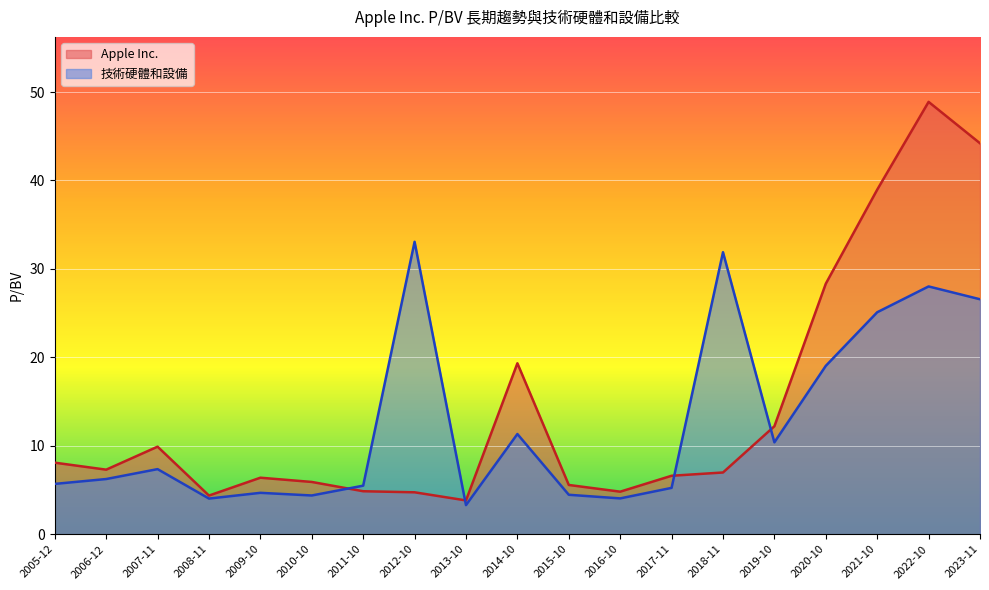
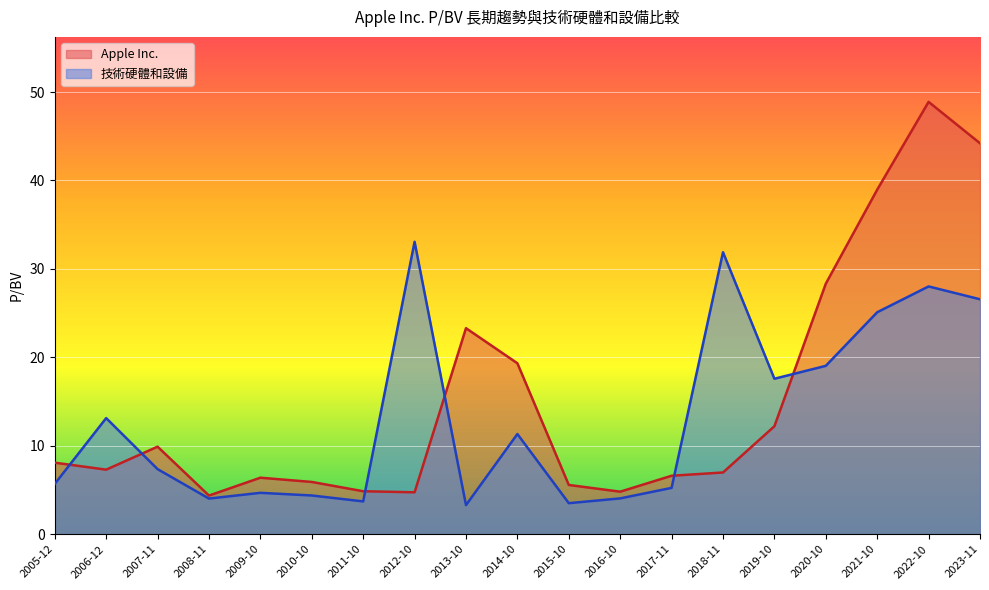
技術硬體和設備, 2006-12: 6 -> 13
技術硬體和設備, 2011-10: 5 -> 4
Apple Inc., 2013-10: 4 -> 23
技術硬體和設備, 2015-10: 4.5 -> 3.5
技術硬體和設備, 2019-10: 10 -> 18
